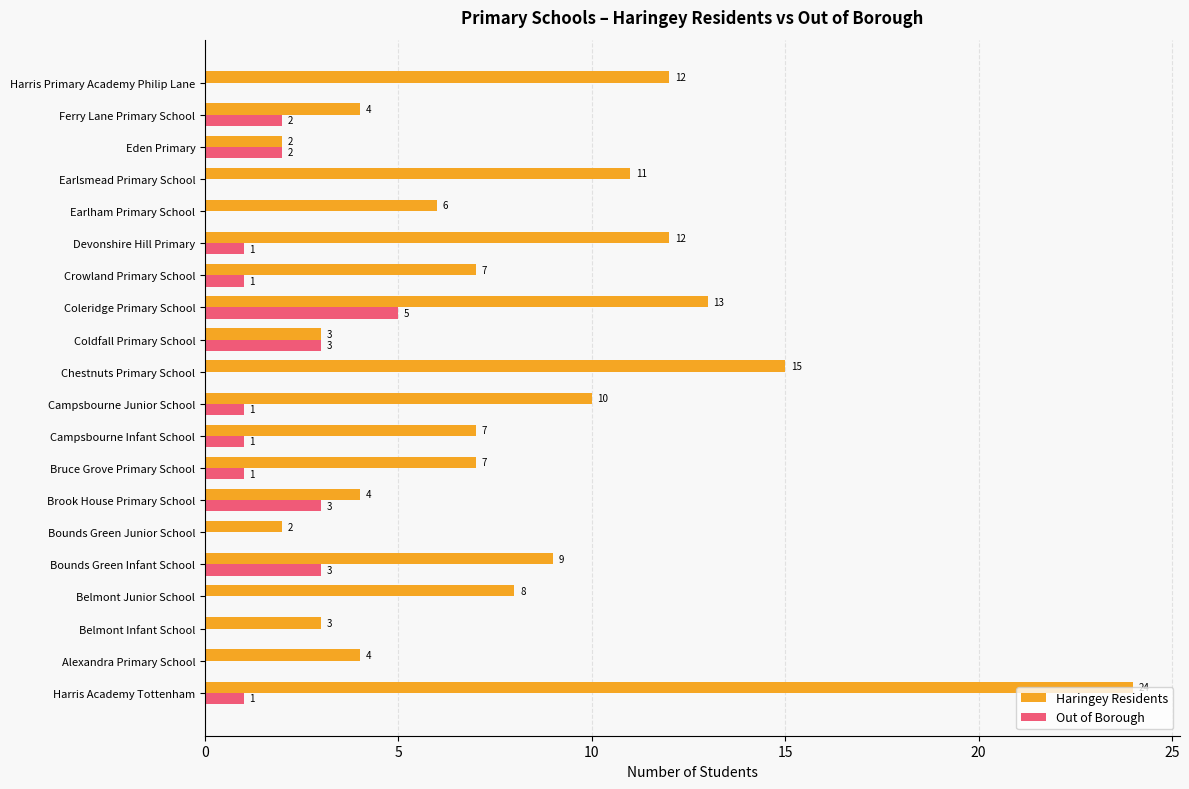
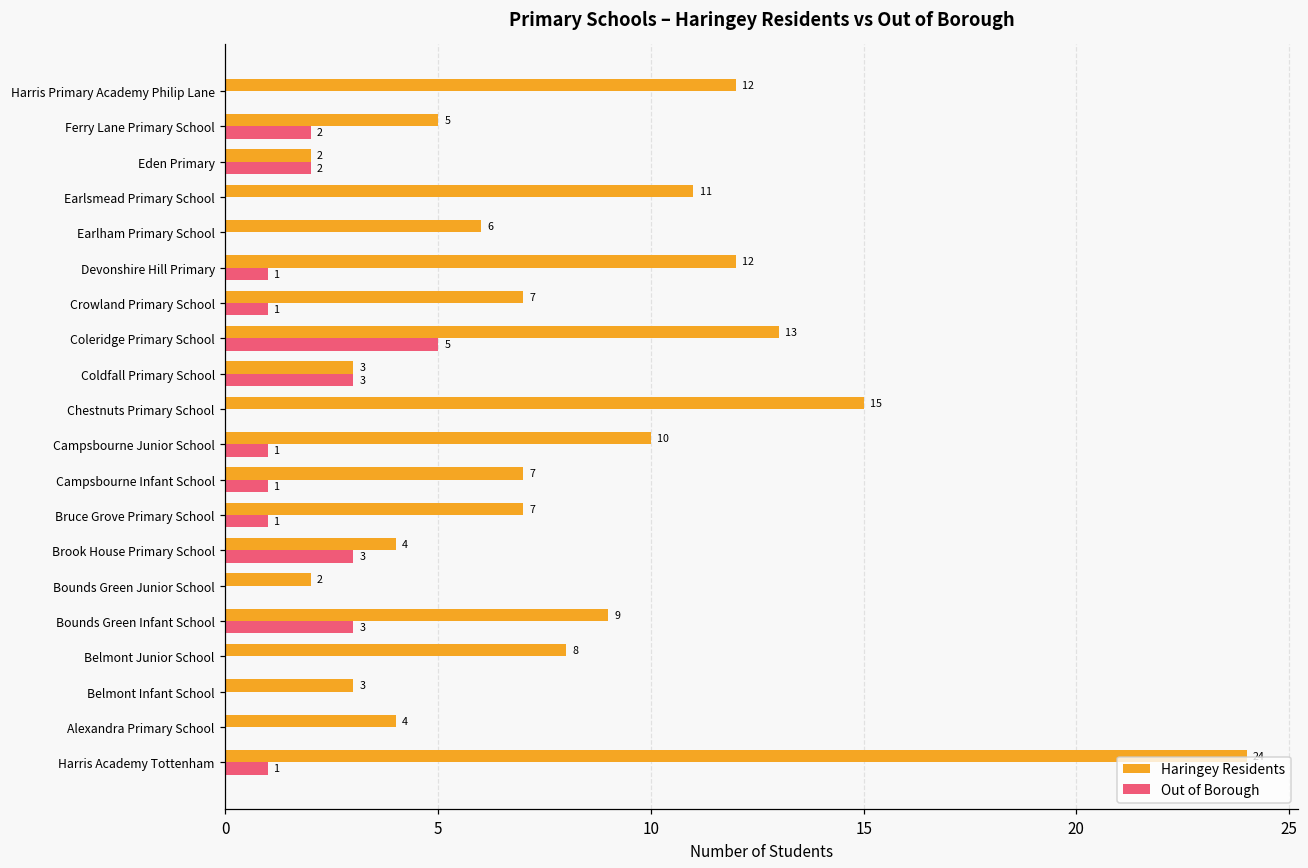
Haringey Residents, Ferry Lane Primary School: 4 -> 5
